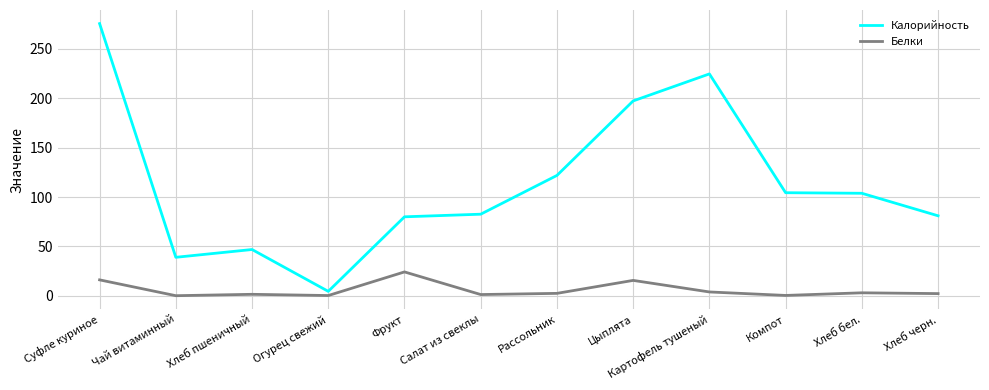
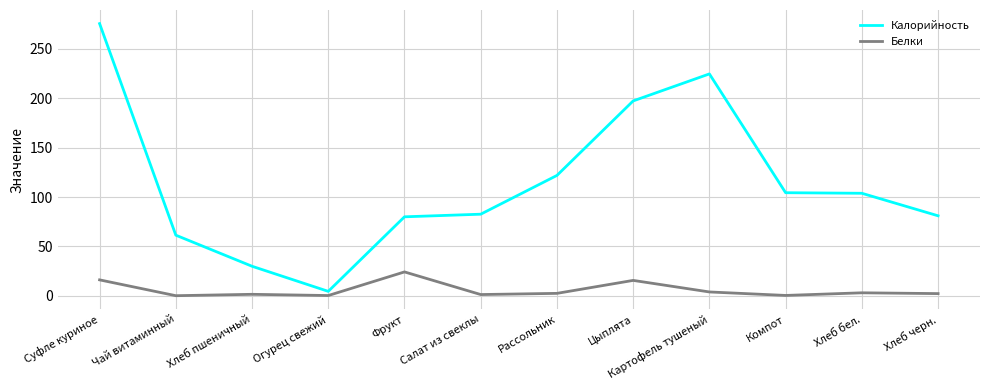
Калорийность, Чай витаминный: 40 -> 60
Калорийность, Хлеб пшеничный: 50 -> 30
